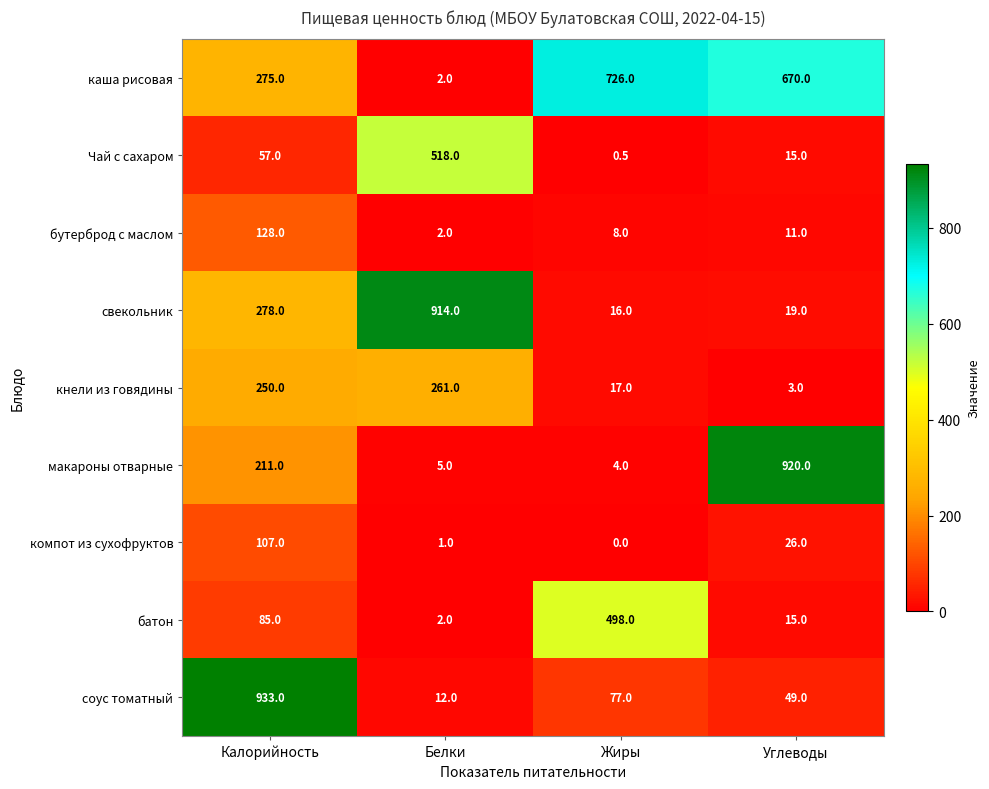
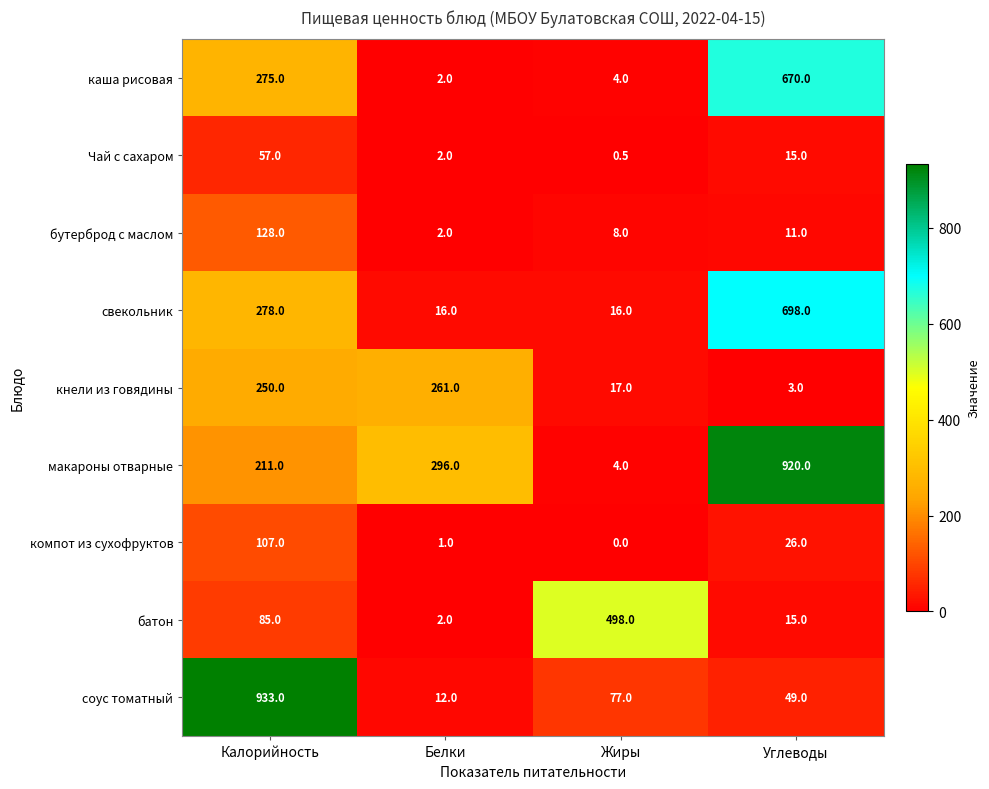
каша рисовая, Жиры: 726.0 -> 4.0
Чай с сахаром, Белки: 518.0 -> 2.0
свекольник, Белки: 914.0 -> 16.0
свекольник, Углеводы: 19.0 -> 698.0
макароны отварные, Белки: 5.0 -> 296.0
